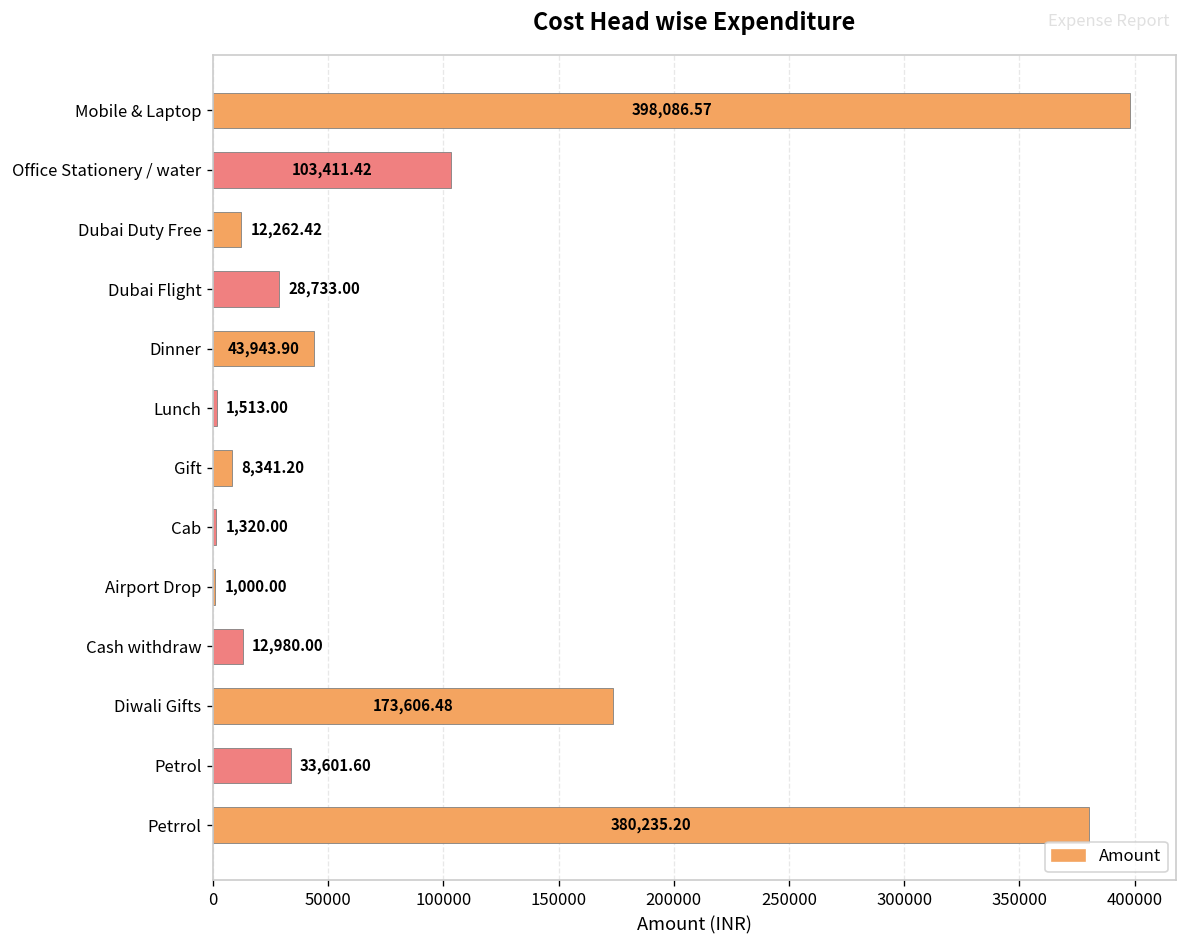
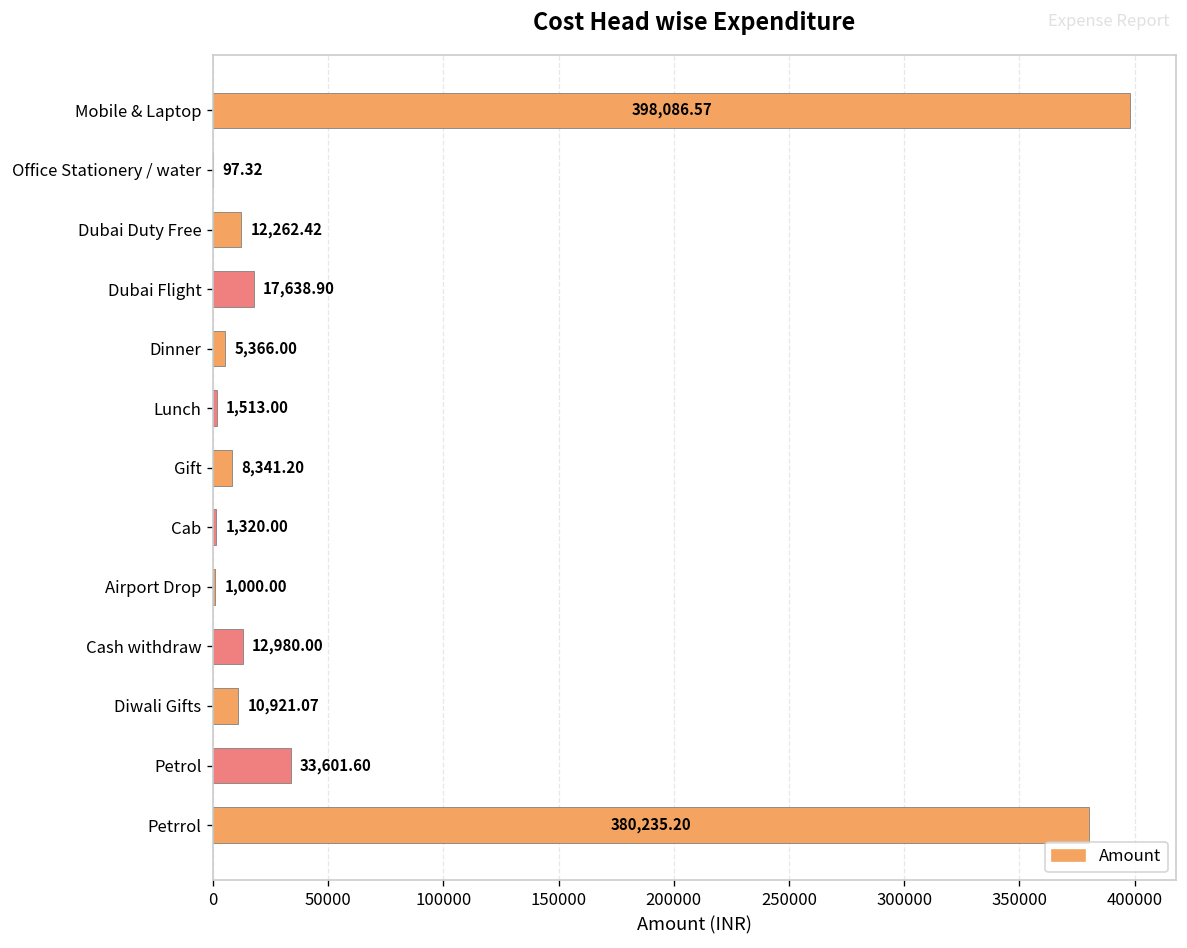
Office Stationery / water: 103,411.42 -> 97.32
Dubai Flight: 28,733.00 -> 17,638.90
Dinner: 43,943.90 -> 5,366.00
Diwali Gifts: 173,606.48 -> 10,921.07
